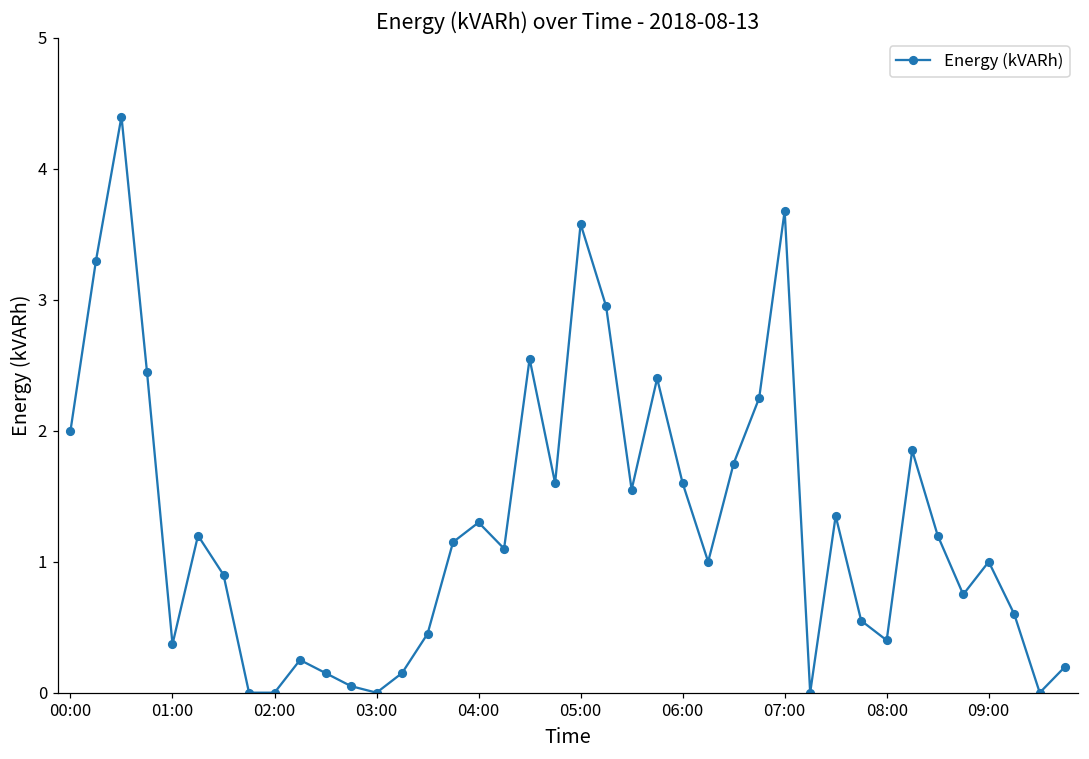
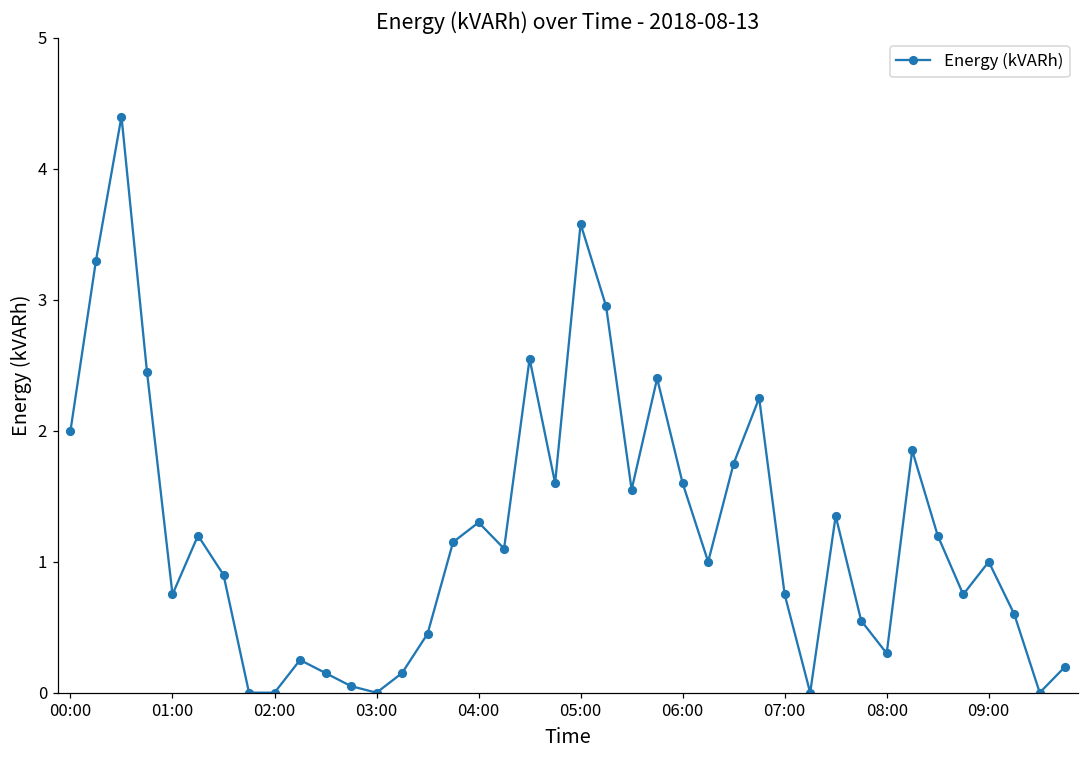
01:00: 0.37 -> 0.75
07:00: 3.68 -> 0.75
08:00: 0.4 -> 0.3
